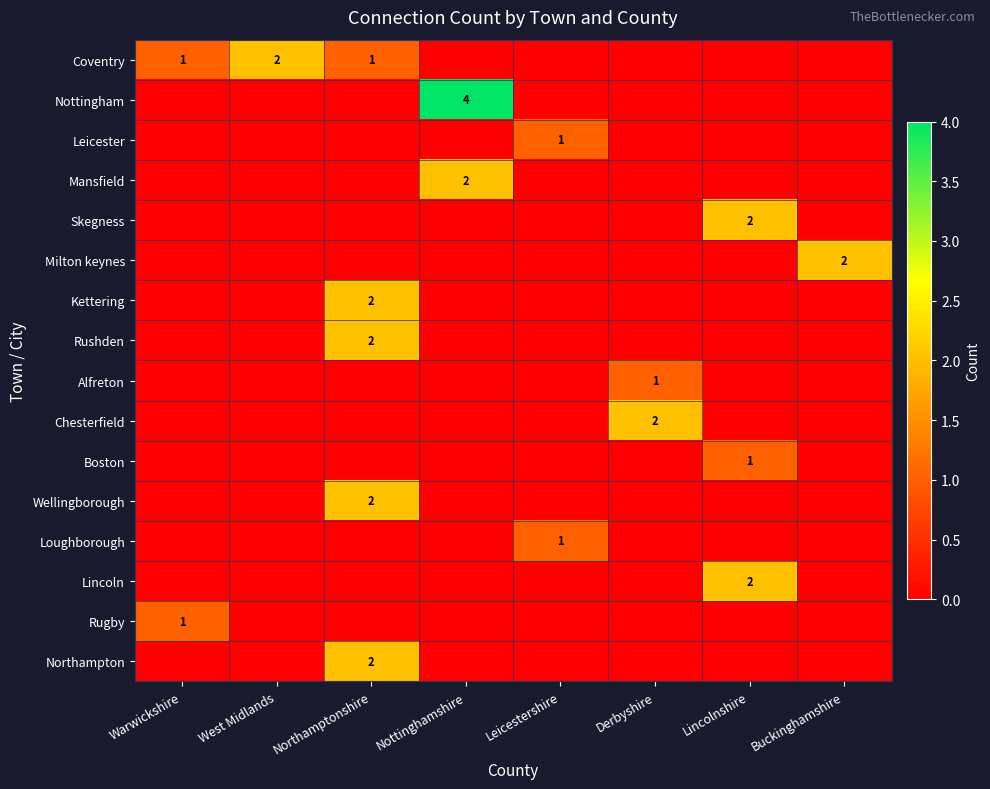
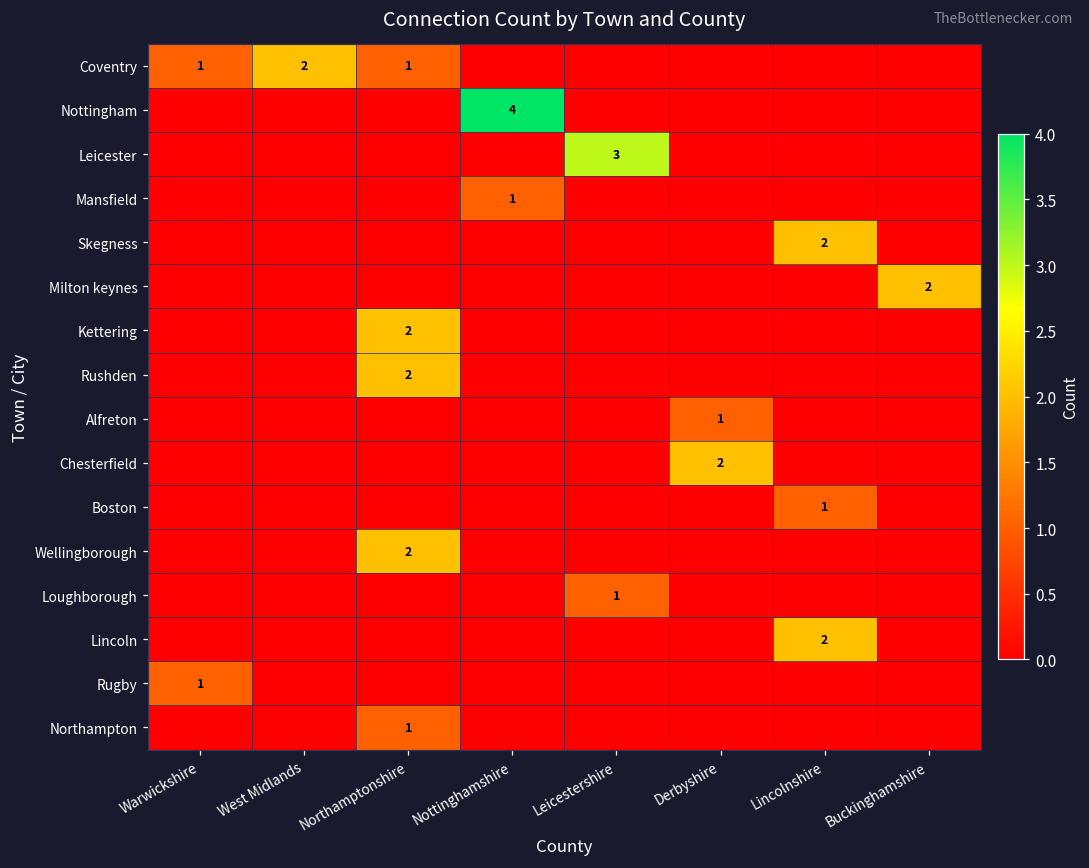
Leicester, Leicestershire: 1 -> 3
Mansfield, Nottinghamshire: 2 -> 1
Northampton, Northamptonshire: 2 -> 1
